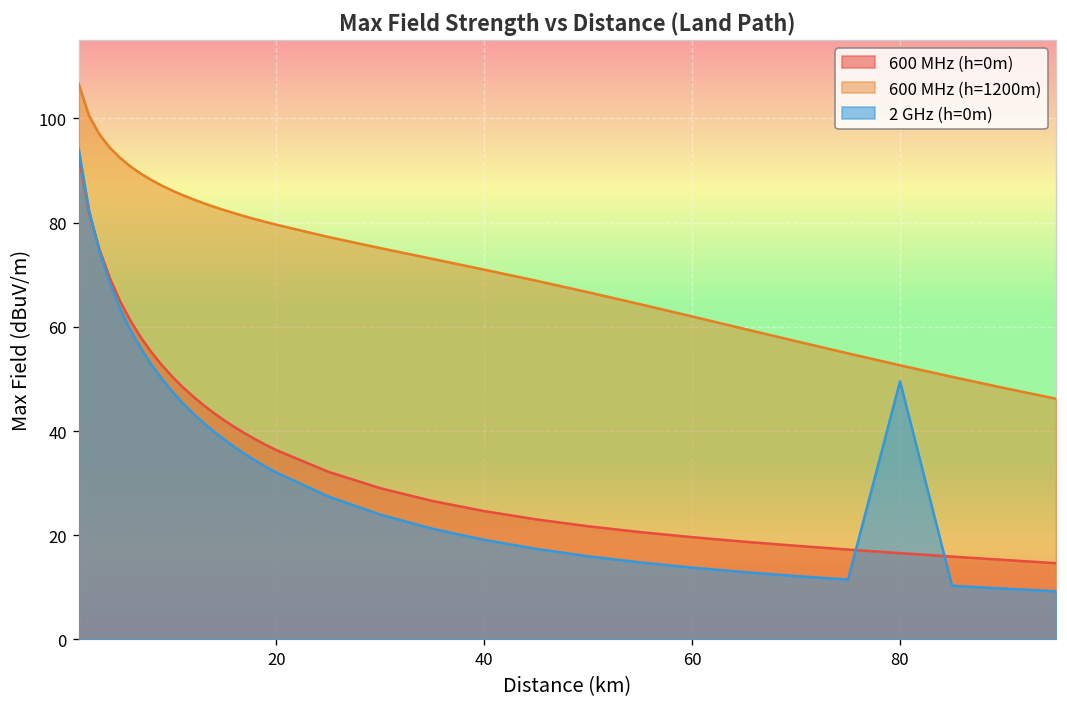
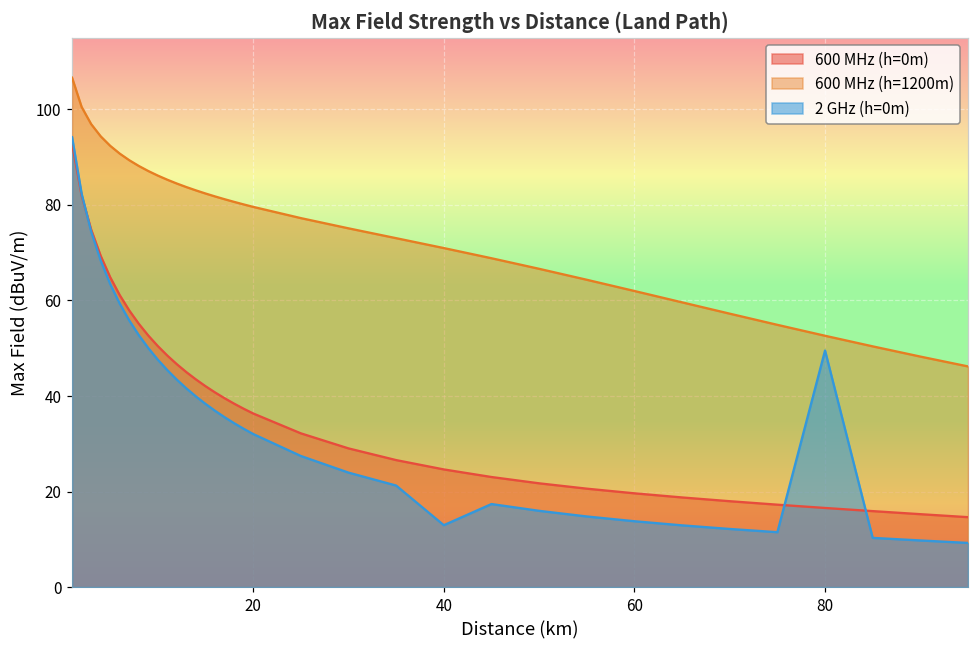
2 GHz (h=0m), 40: 19 -> 13
